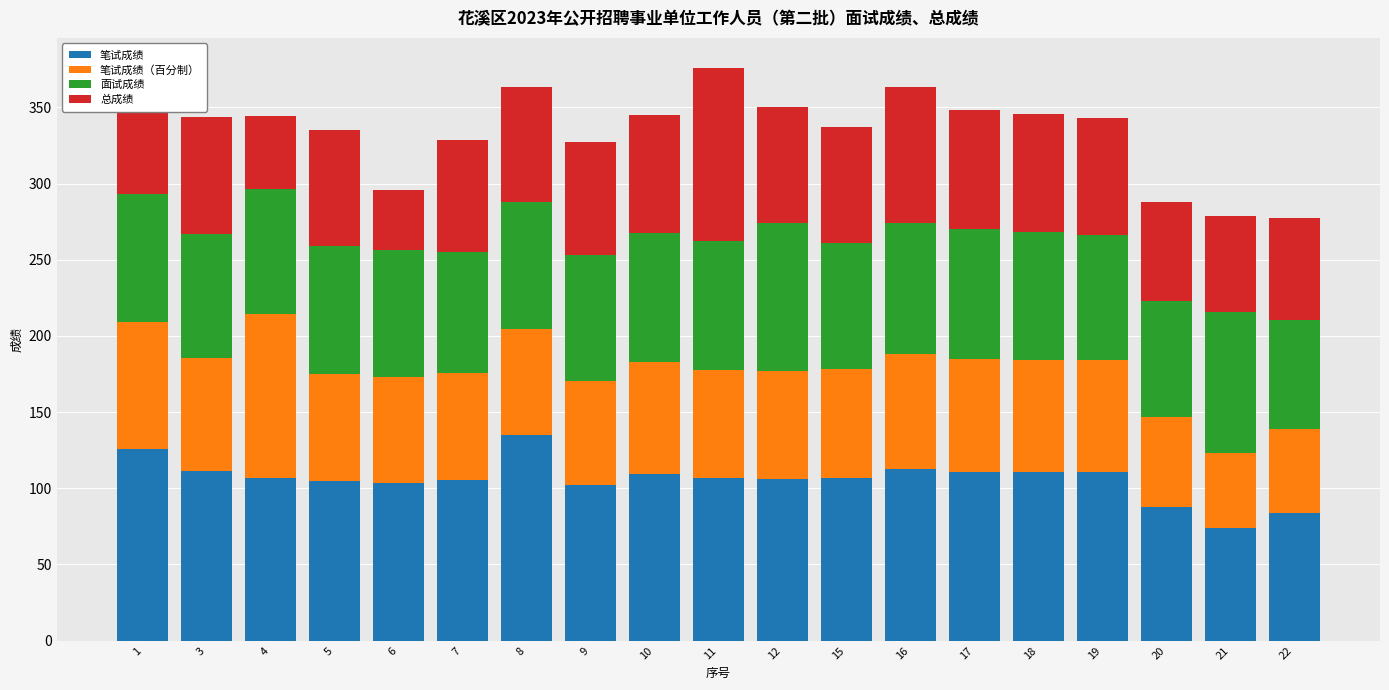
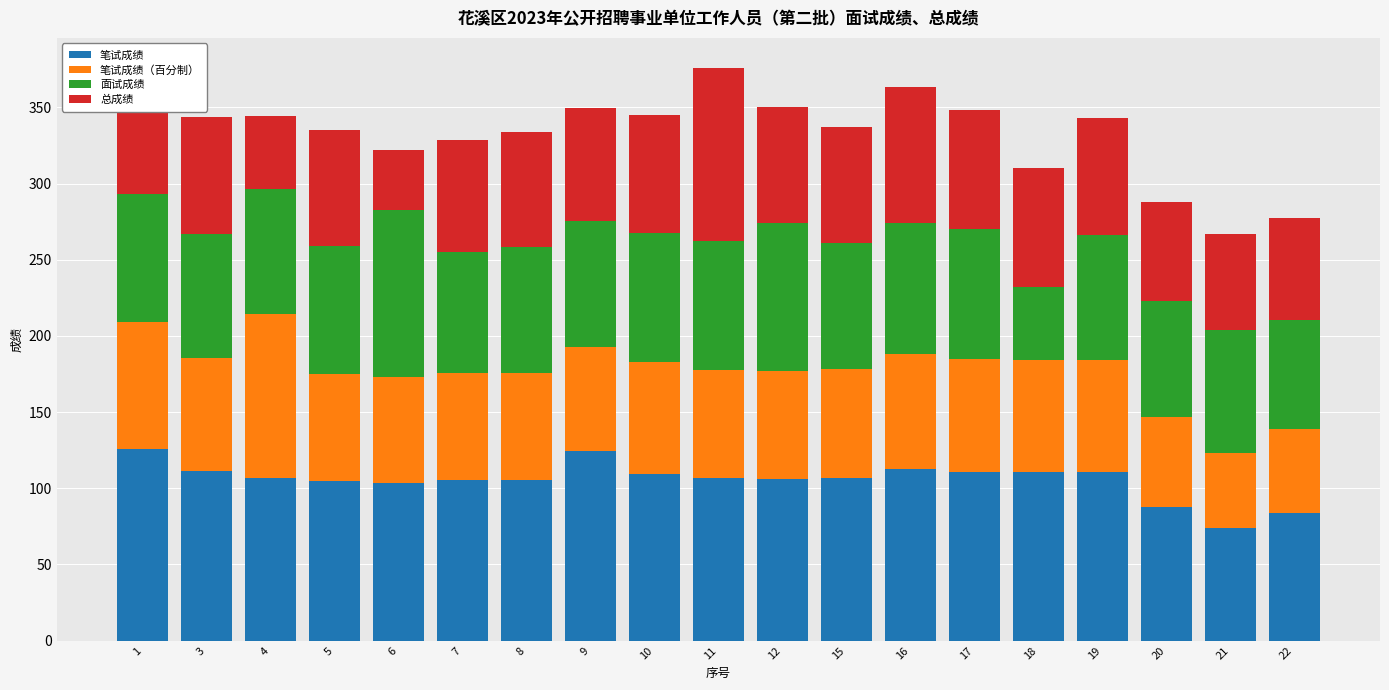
面试成绩, 6: 84 -> 110
笔试成绩, 8: 135 -> 105
笔试成绩, 9: 102 -> 124
面试成绩, 18: 84 -> 48
面试成绩, 21: 93 -> 80
